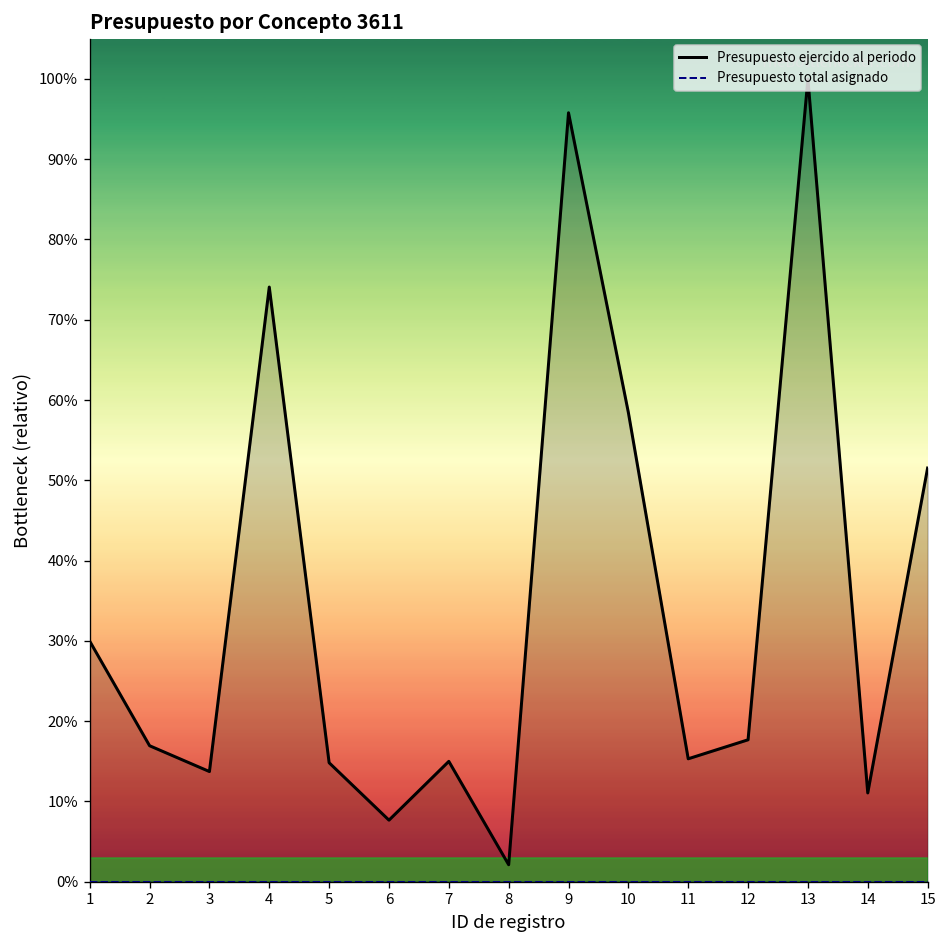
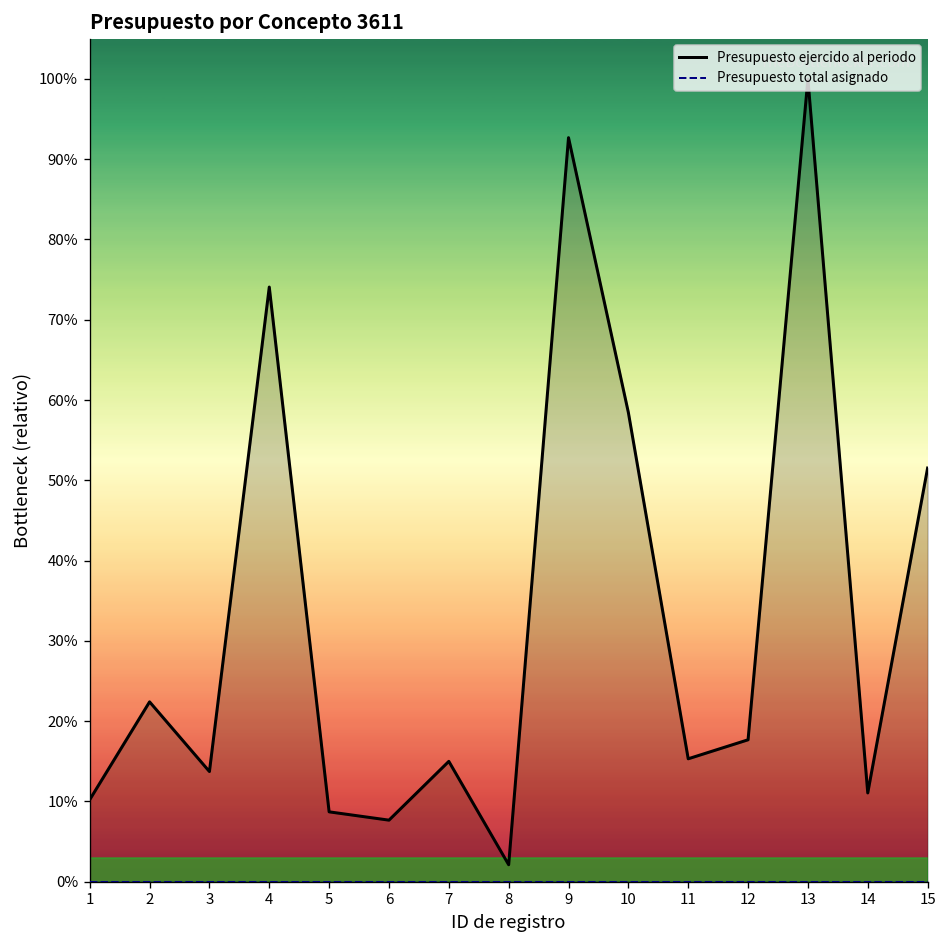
Presupuesto ejercido al periodo, 1: 30% -> 10%
Presupuesto ejercido al periodo, 2: 17% -> 22%
Presupuesto ejercido al periodo, 5: 15% -> 9%
Presupuesto ejercido al periodo, 9: 96% -> 93%
